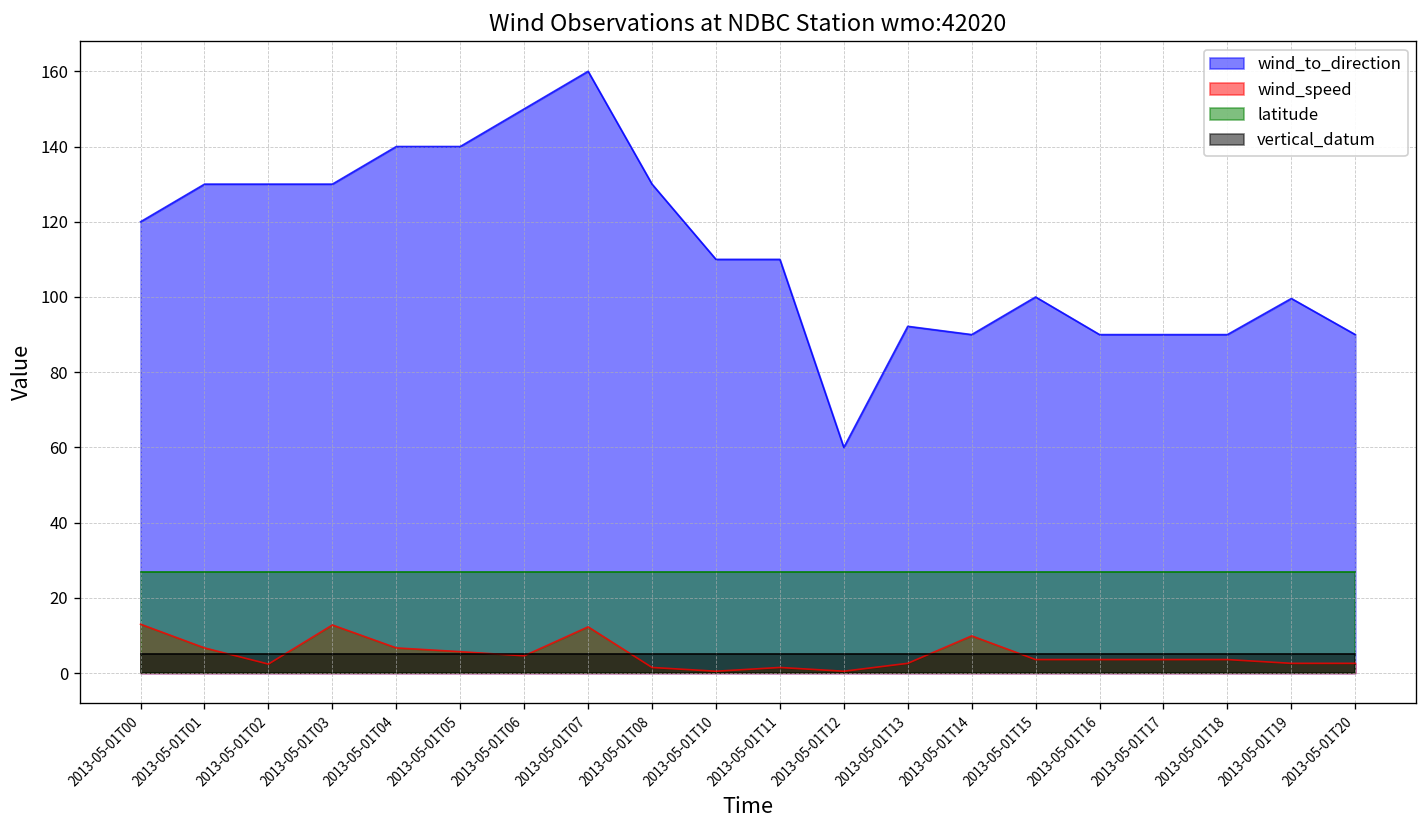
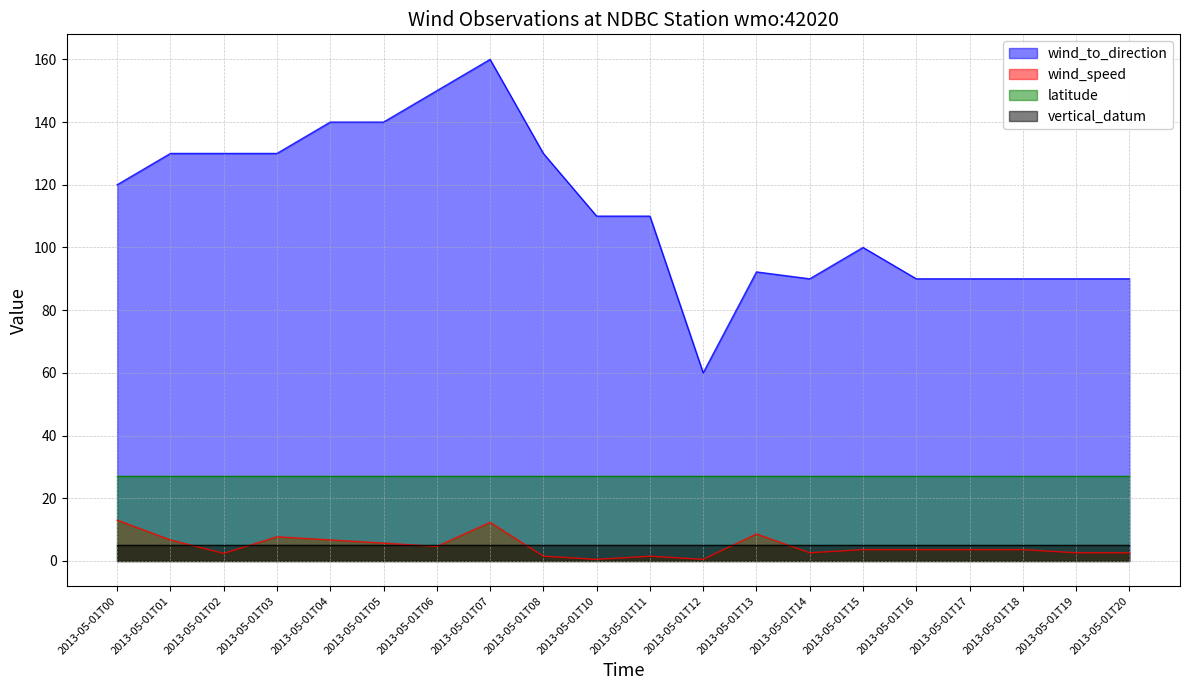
wind_speed, 2013-05-01T03: 13 -> 8
wind_speed, 2013-05-01T13: 3 -> 9
wind_speed, 2013-05-01T14: 10 -> 3
wind_to_direction, 2013-05-01T19: 100 -> 90
